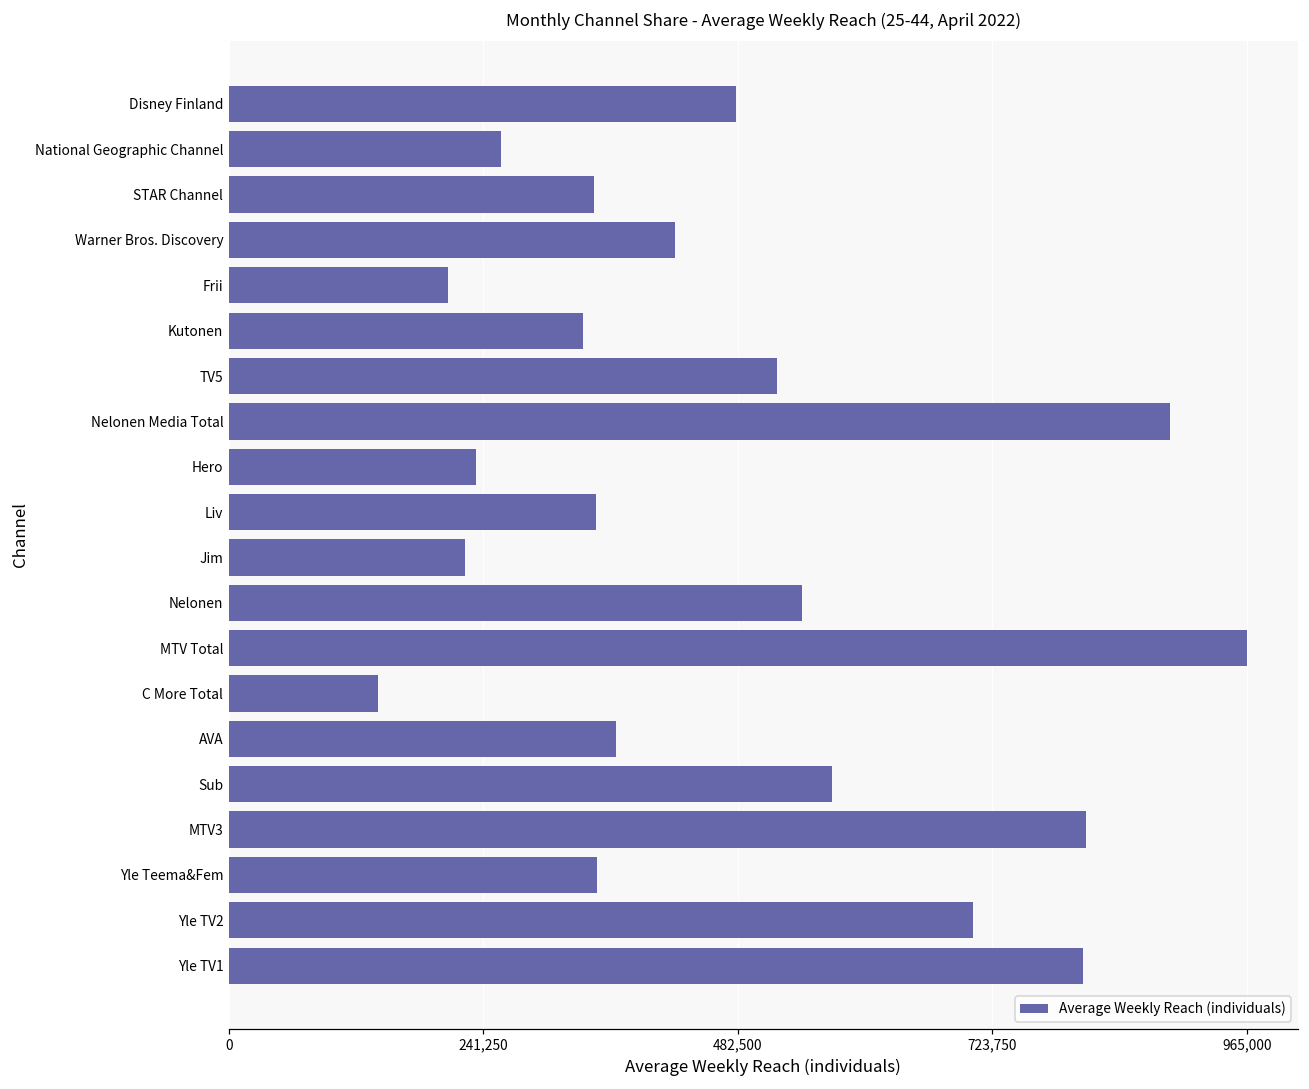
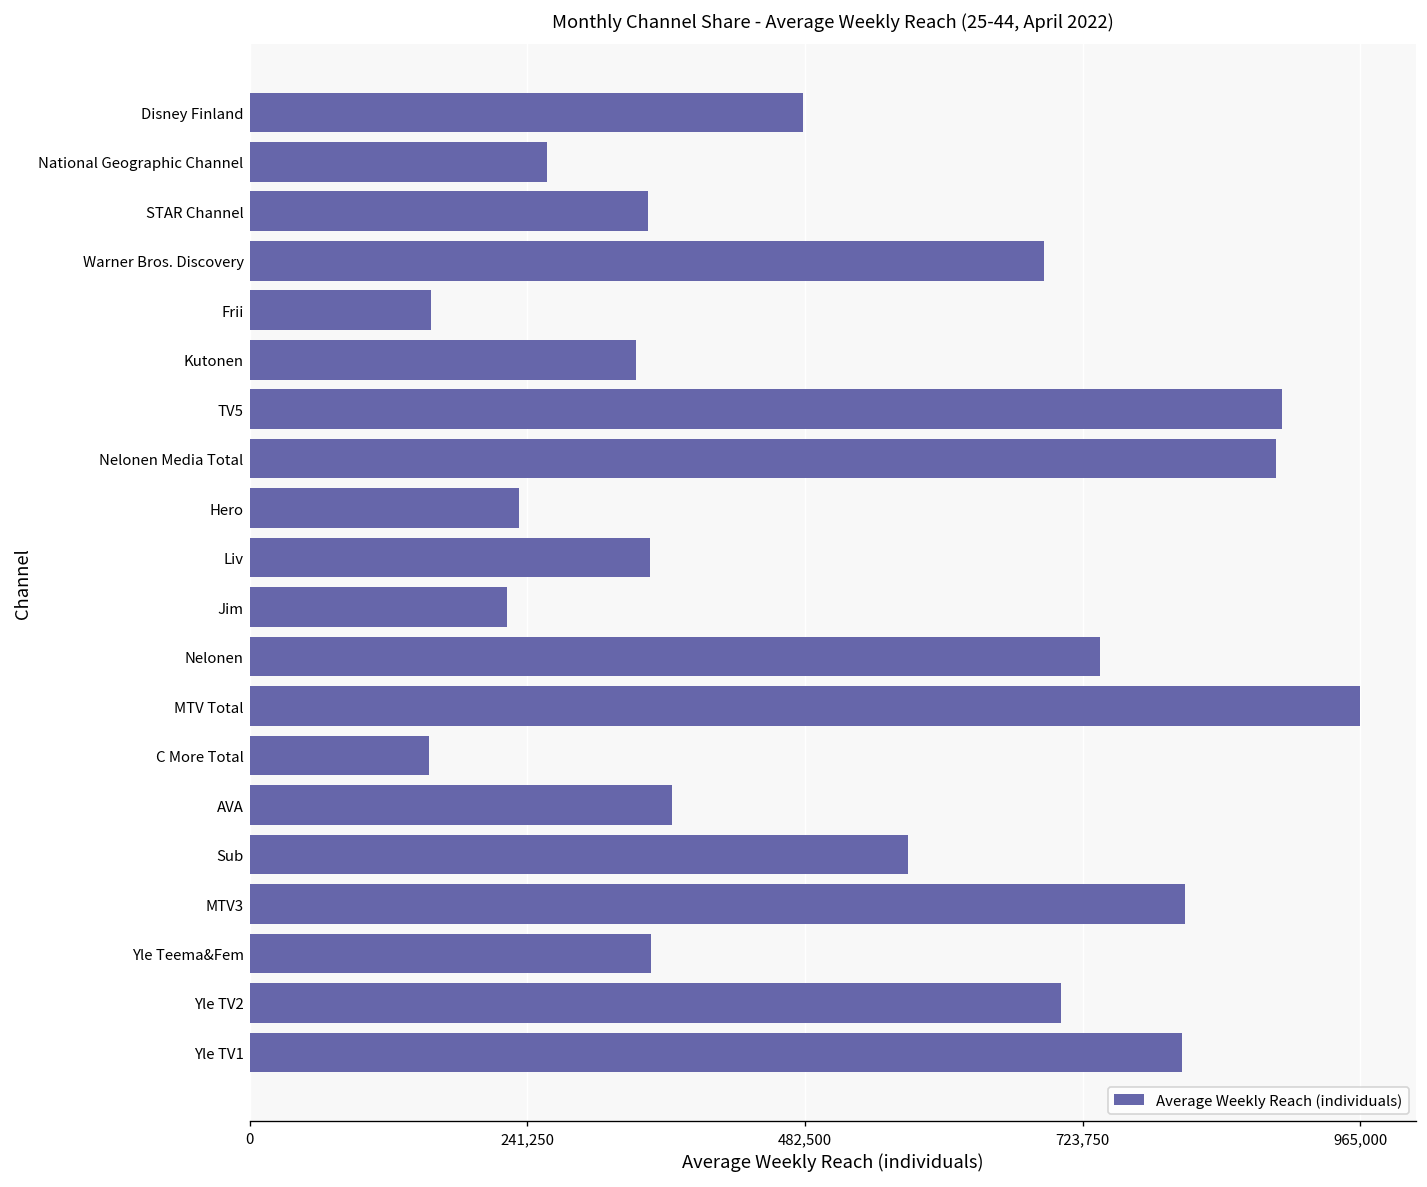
Warner Bros. Discovery: 420,000 -> 690,000
Frii: 210,000 -> 160,000
TV5: 520,000 -> 900,000
Nelonen: 540,000 -> 740,000
C More Total: 140,000 -> 160,000
